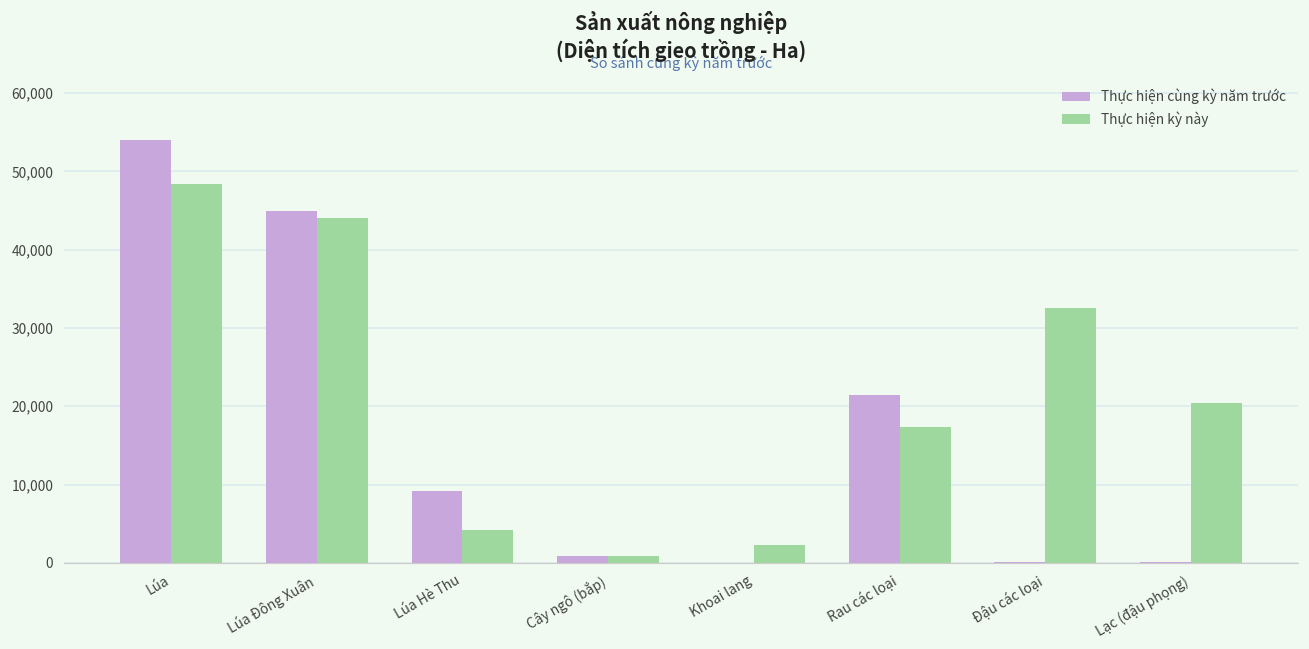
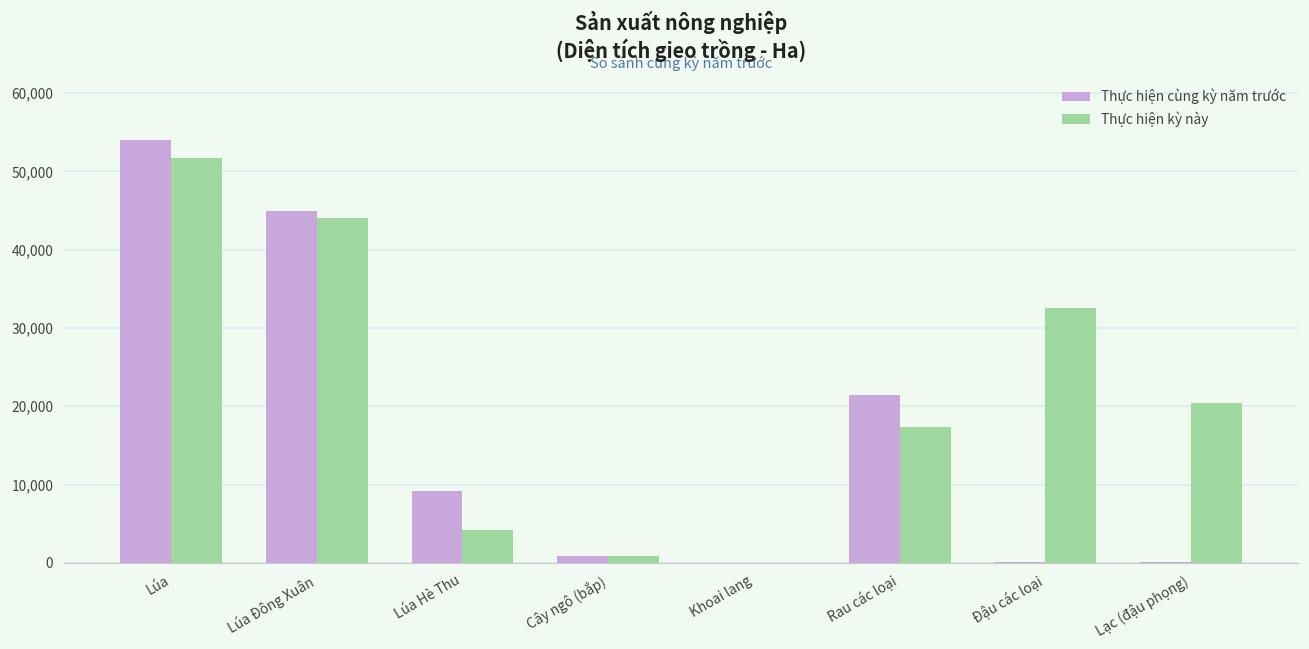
Thực hiện kỳ này, Lúa: 48,000 -> 52,000
Thực hiện kỳ này, Khoai lang: 2,000 -> 0
